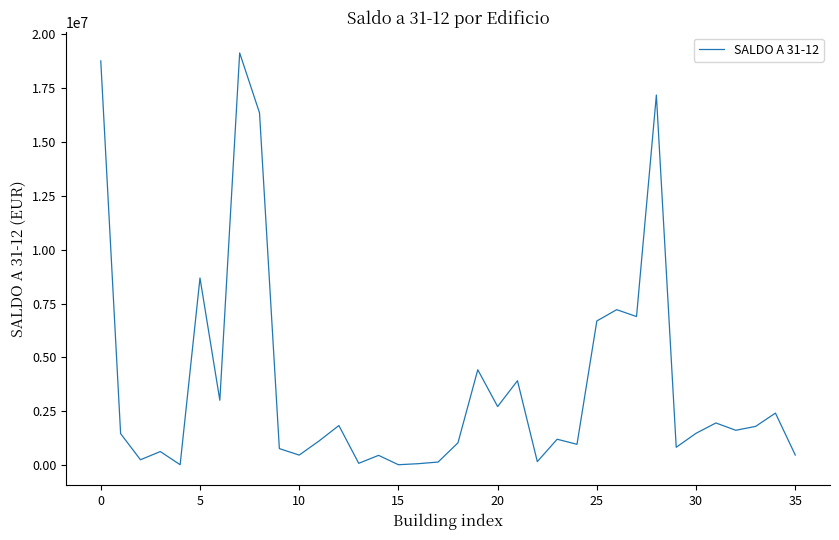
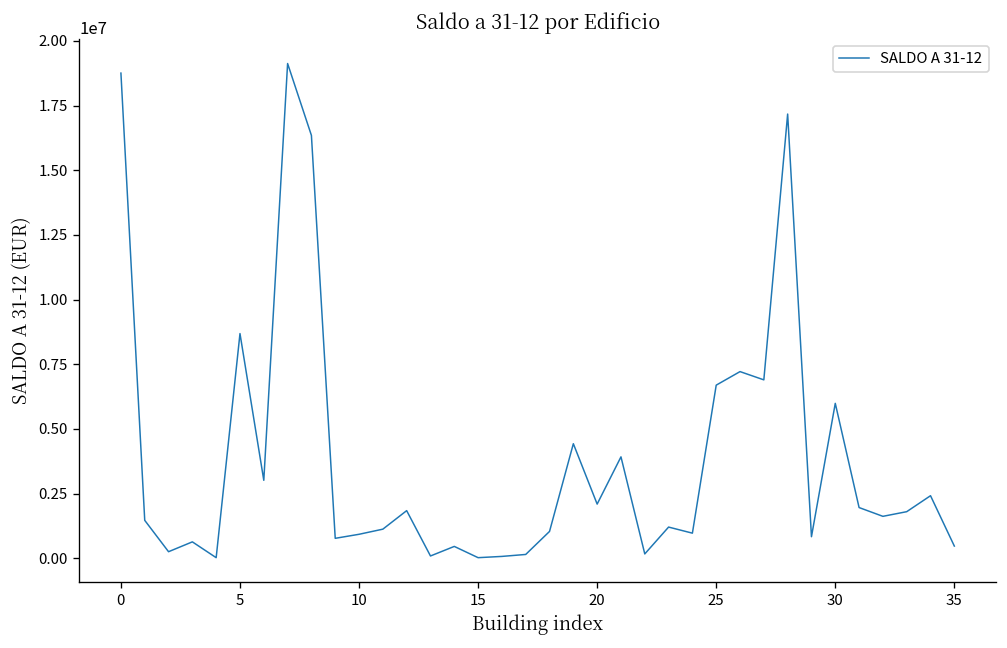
10: 500000 -> 900000
20: 2700000 -> 2100000
30: 1500000 -> 6000000
